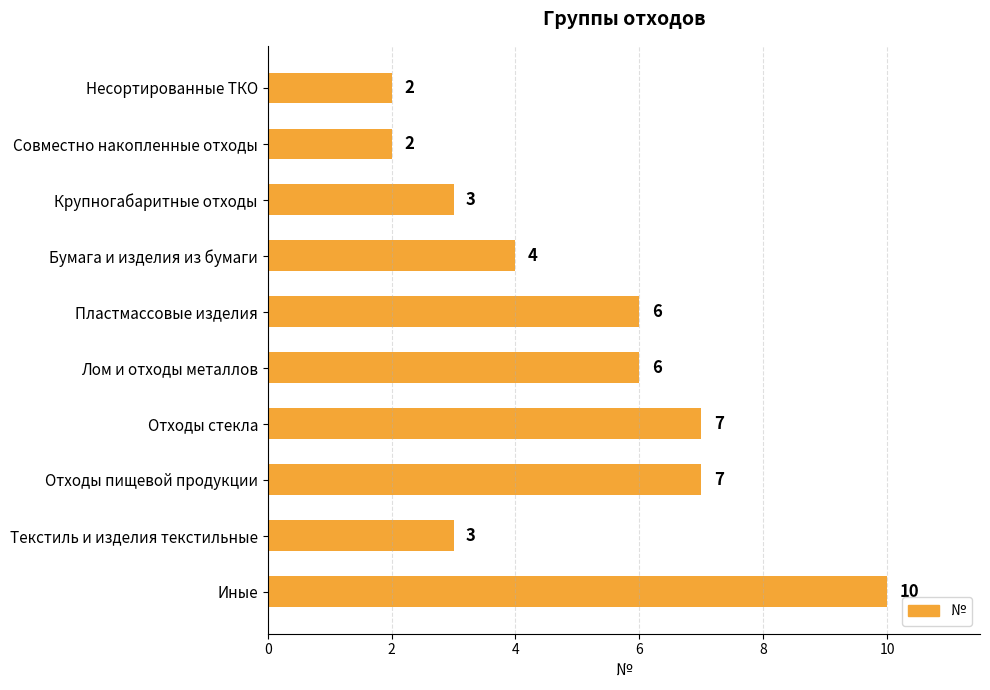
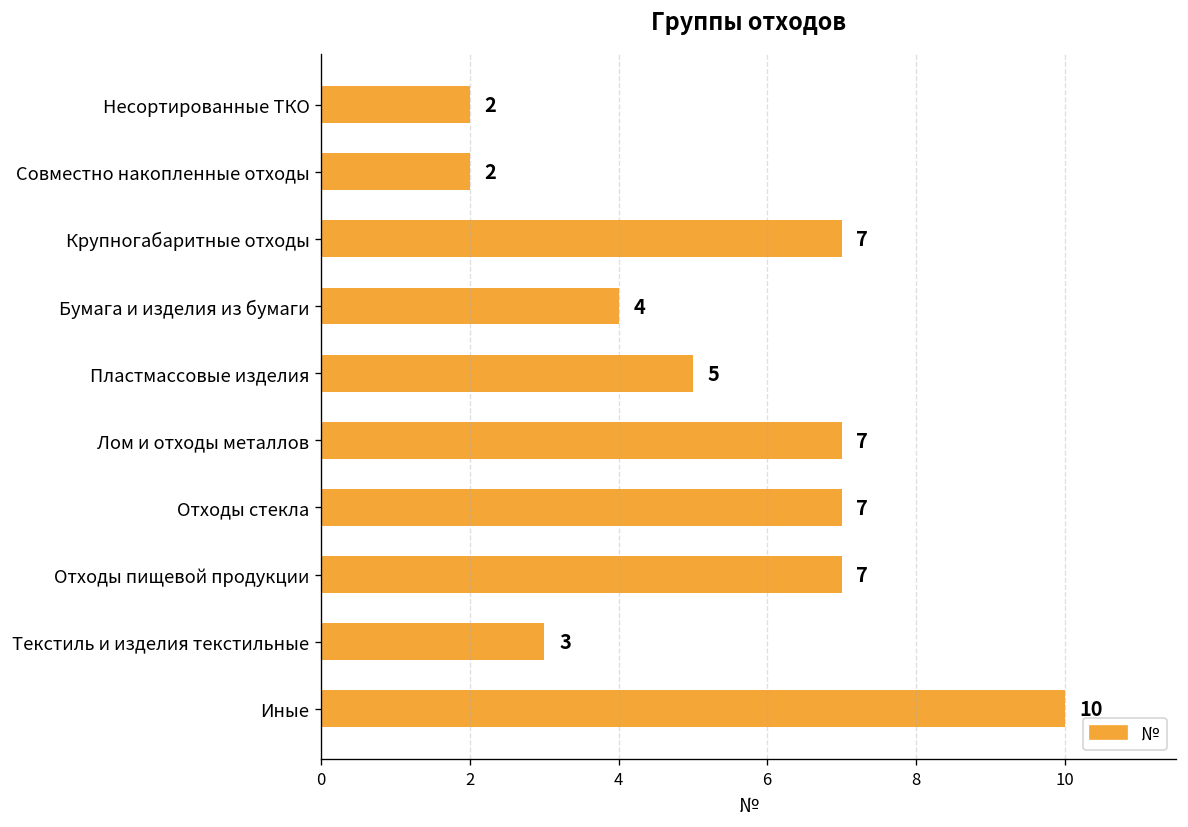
Крупногабаритные отходы: 3 -> 7
Пластмассовые изделия: 6 -> 5
Лом и отходы металлов: 6 -> 7
